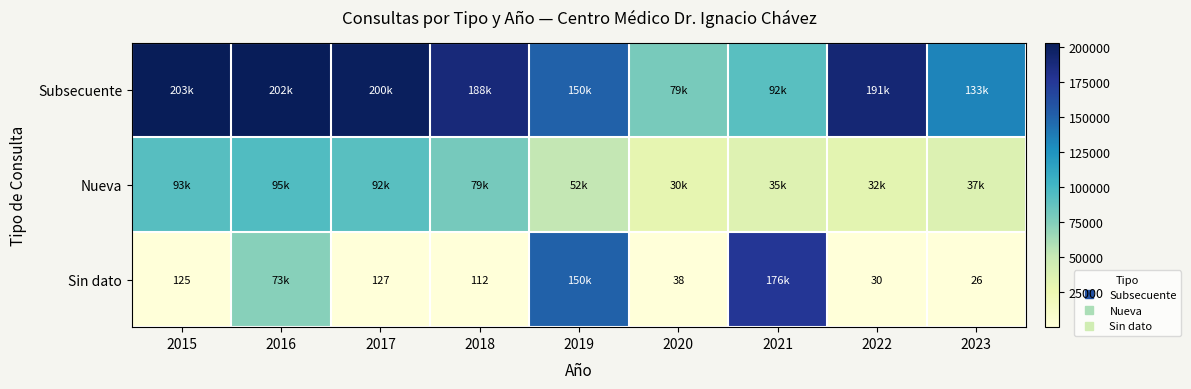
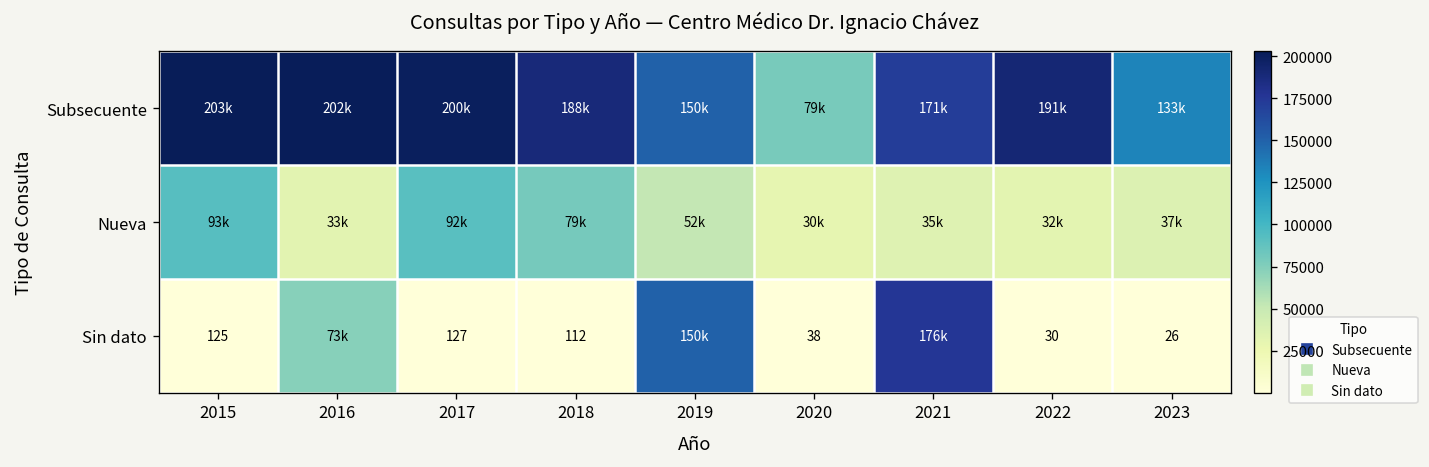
Subsecuente, 2021: 92k -> 171k
Nueva, 2016: 95k -> 33k
